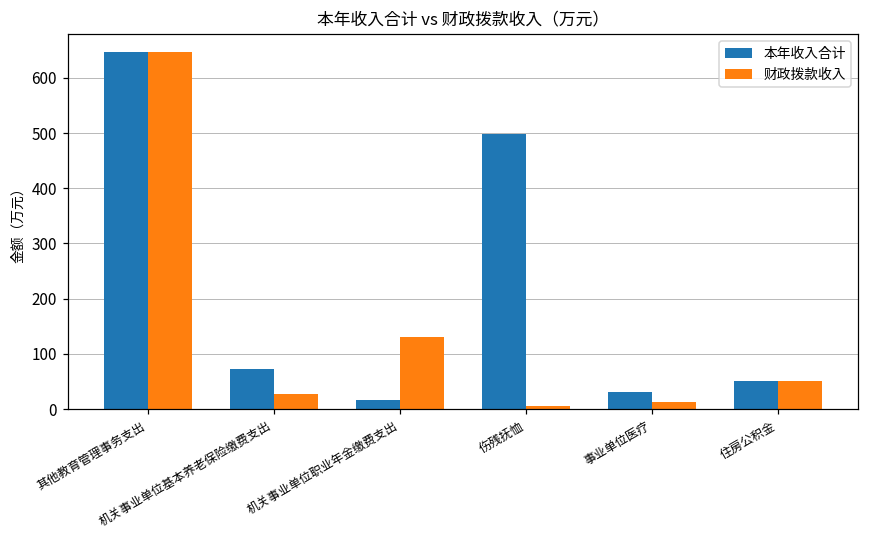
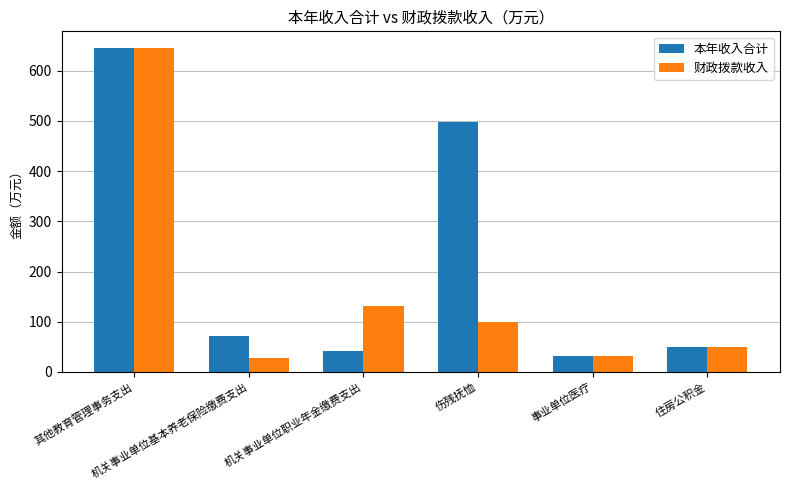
本年收入合计, 机关事业单位职业年金缴费支出: 20 -> 40
财政拨款收入, 伤残抚恤: 10 -> 100
财政拨款收入, 事业单位医疗: 10 -> 30
